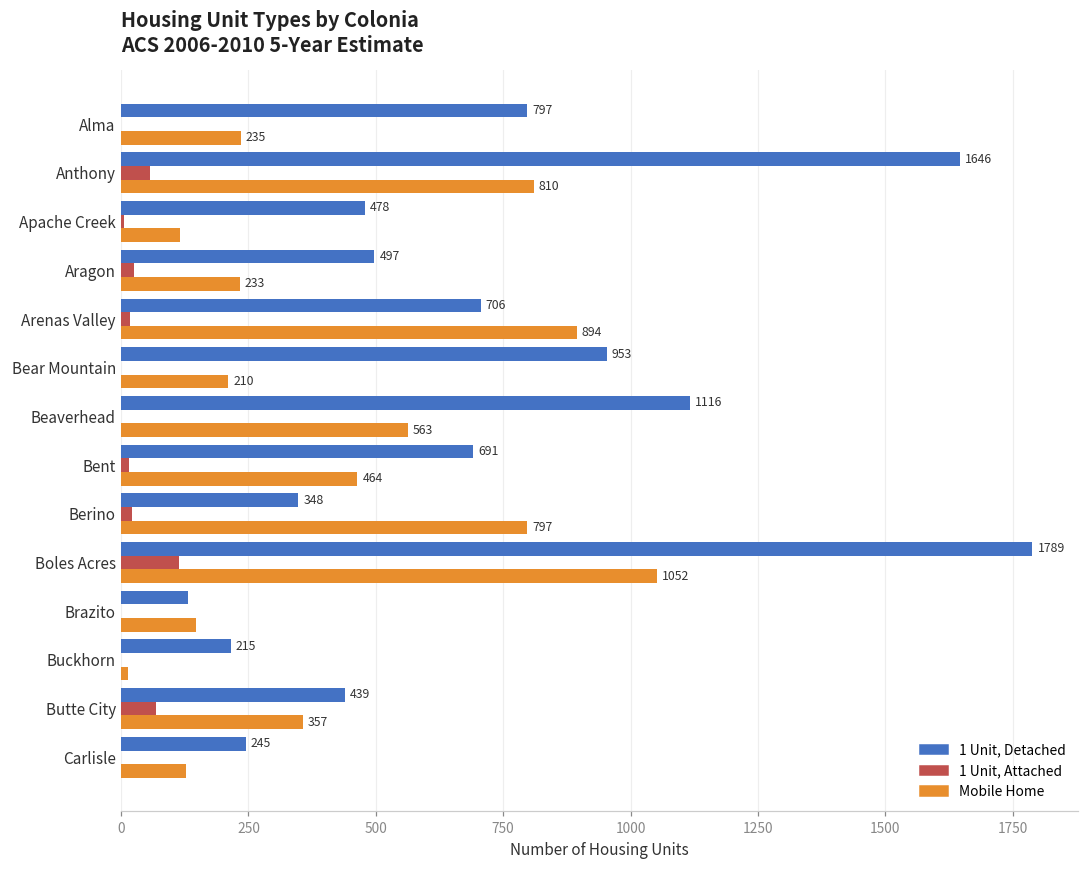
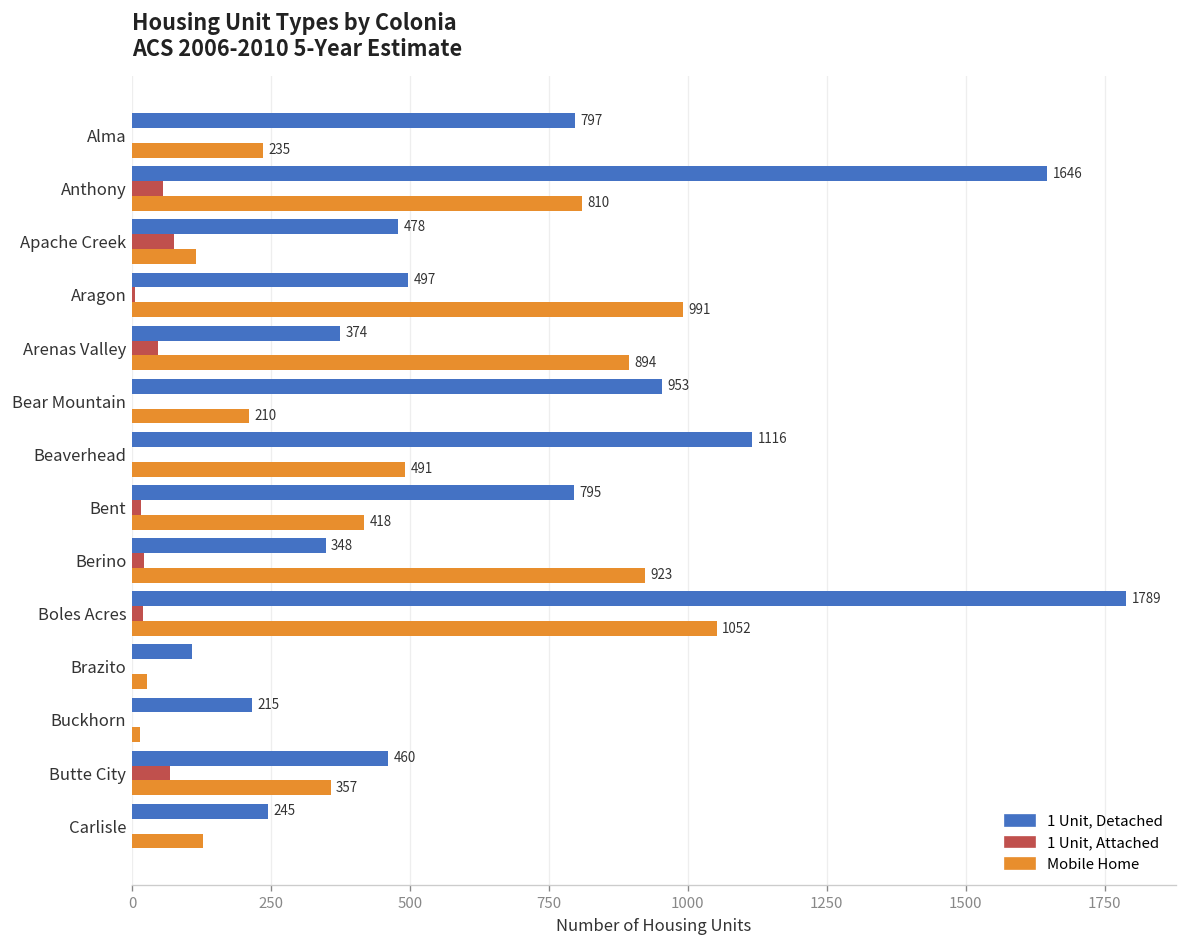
1 Unit, Attached, Apache Creek: 10 -> 80
1 Unit, Attached, Aragon: 30 -> 10
Mobile Home, Aragon: 233 -> 991
1 Unit, Detached, Arenas Valley: 706 -> 374
1 Unit, Attached, Arenas Valley: 20 -> 50
Mobile Home, Beaverhead: 563 -> 491
1 Unit, Detached, Bent: 691 -> 795
Mobile Home, Bent: 464 -> 418
Mobile Home, Berino: 797 -> 923
1 Unit, Attached, Boles Acres: 110 -> 20
1 Unit, Detached, Brazito: 130 -> 110
Mobile Home, Brazito: 150 -> 30
1 Unit, Detached, Butte City: 439 -> 460
